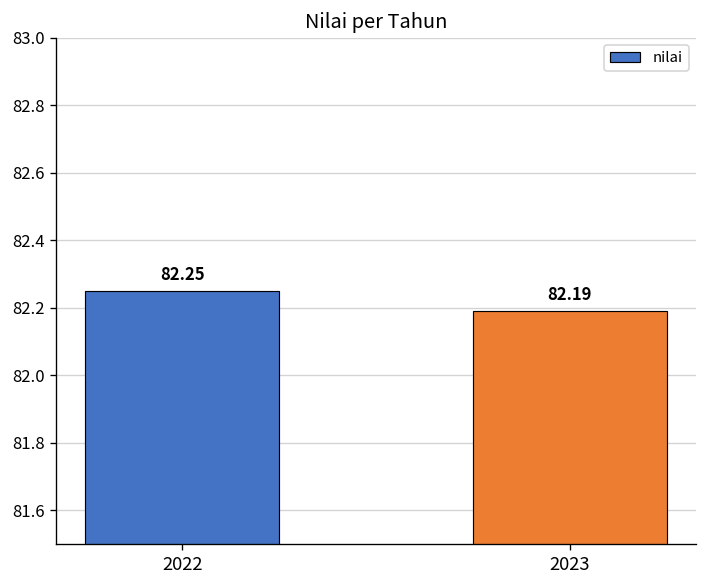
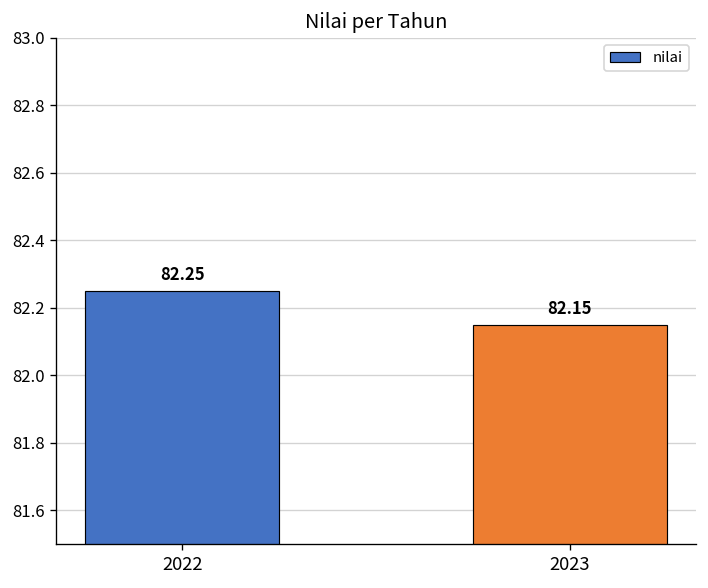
2023: 82.19 -> 82.15
